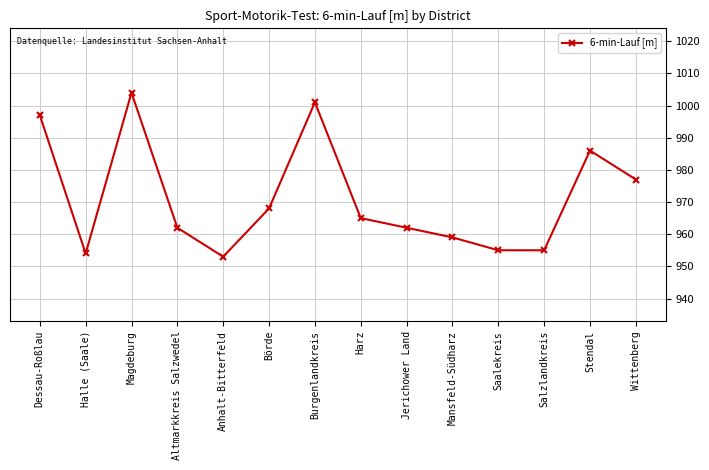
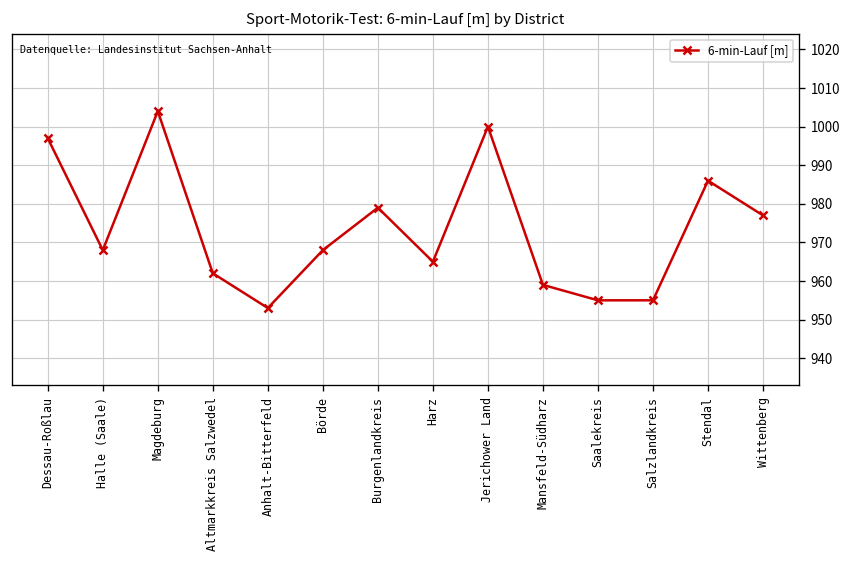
Halle (Saale): 954 -> 968
Burgenlandkreis: 1001 -> 979
Jerichower Land: 962 -> 1000
